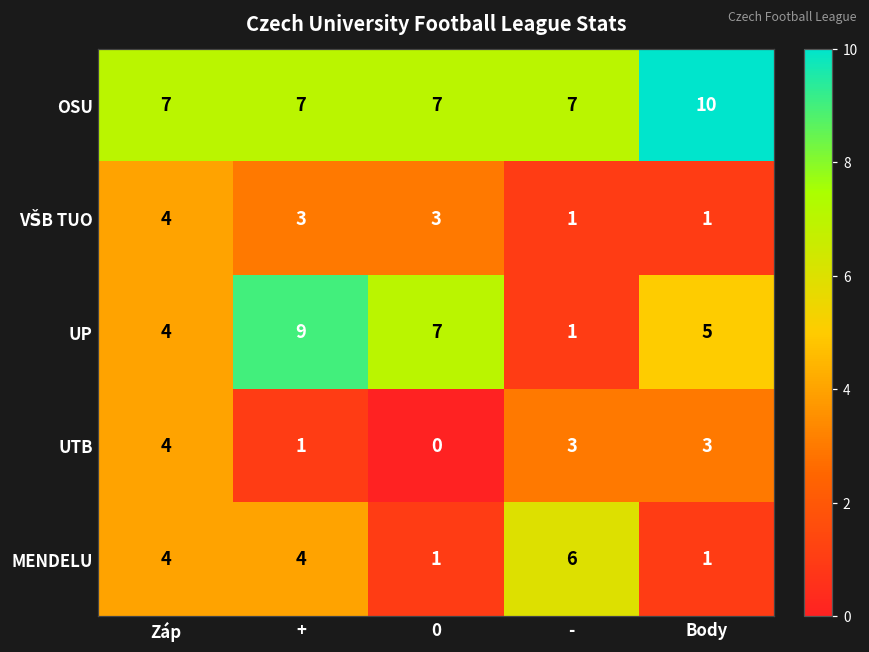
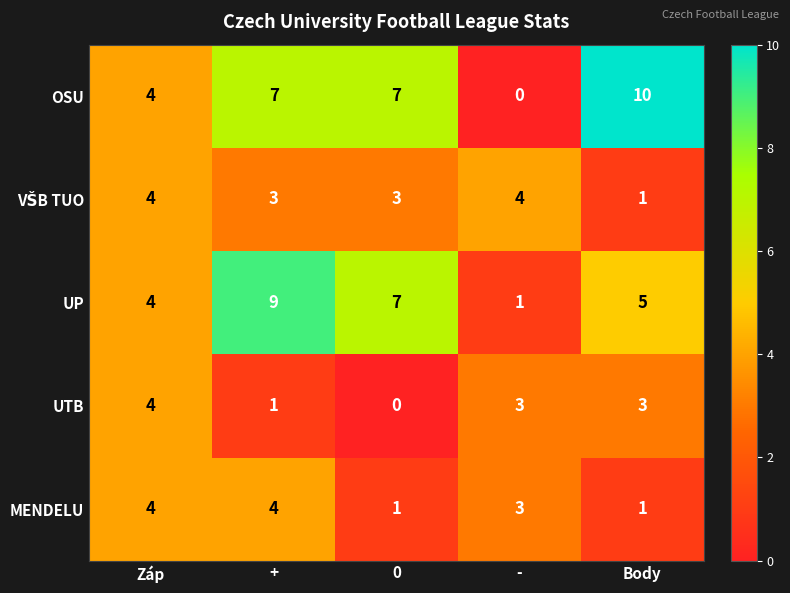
OSU, Záp: 7 -> 4
OSU, -: 7 -> 0
VŠB TUO, -: 1 -> 4
MENDELU, -: 6 -> 3
